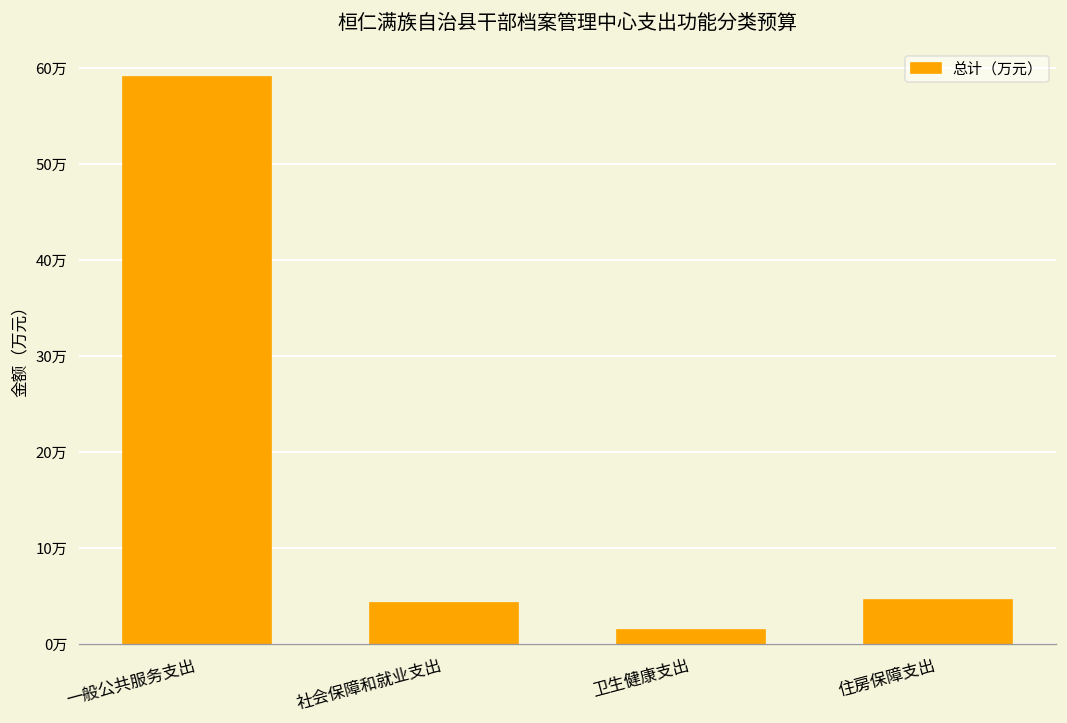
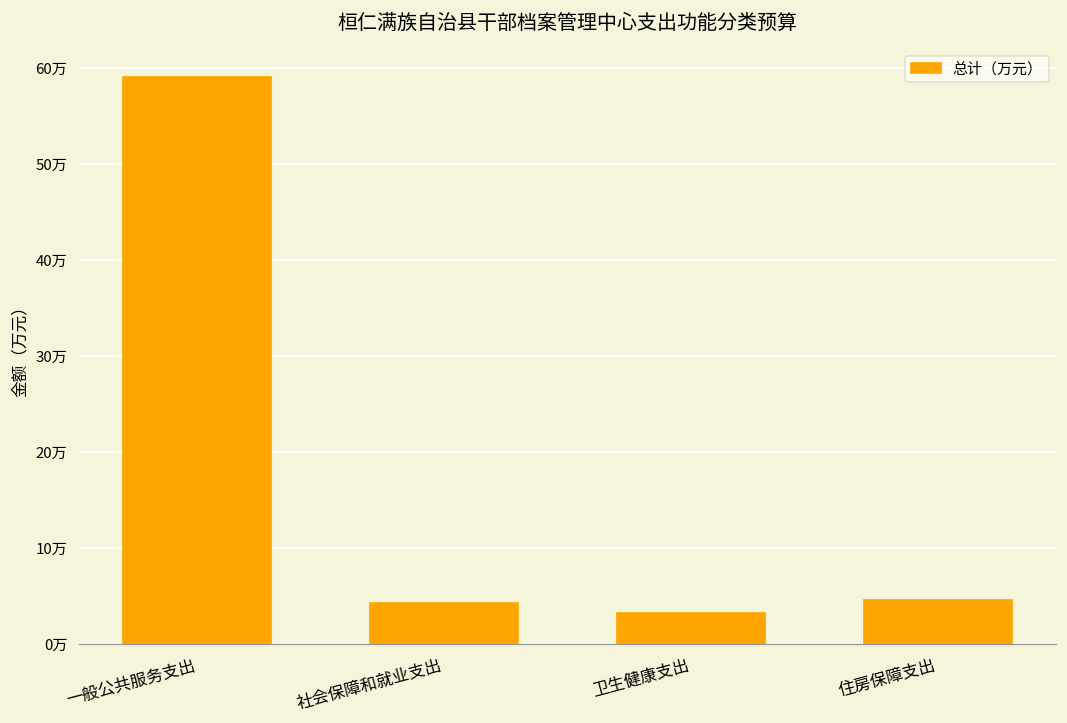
卫生健康支出: 2万 -> 3万
